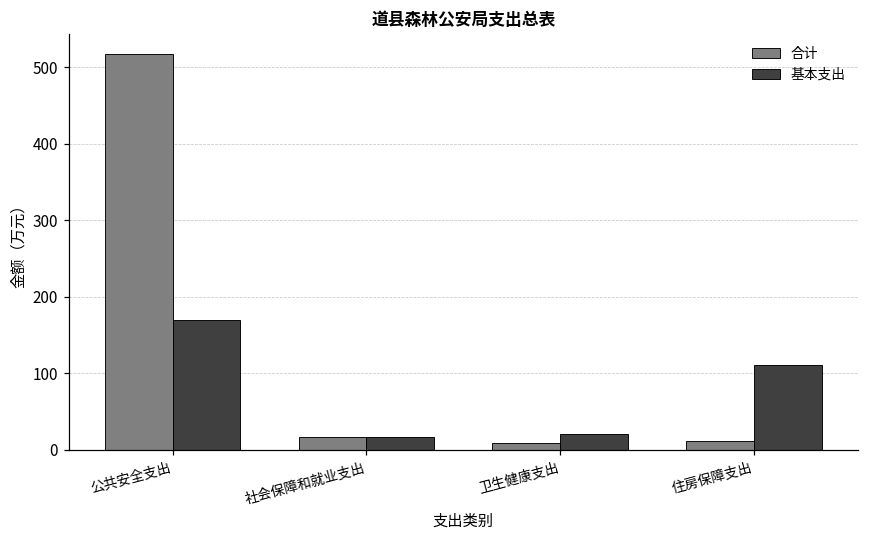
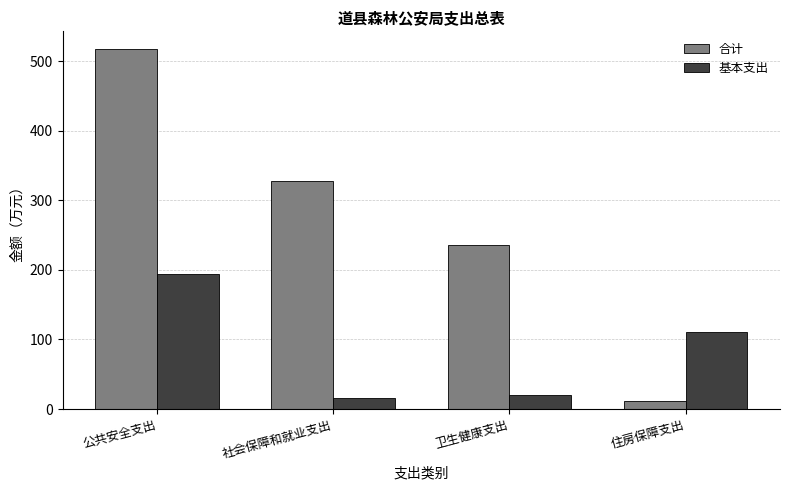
基本支出, 公共安全支出: 170 -> 190
合计, 社会保障和就业支出: 20 -> 330
合计, 卫生健康支出: 10 -> 240
